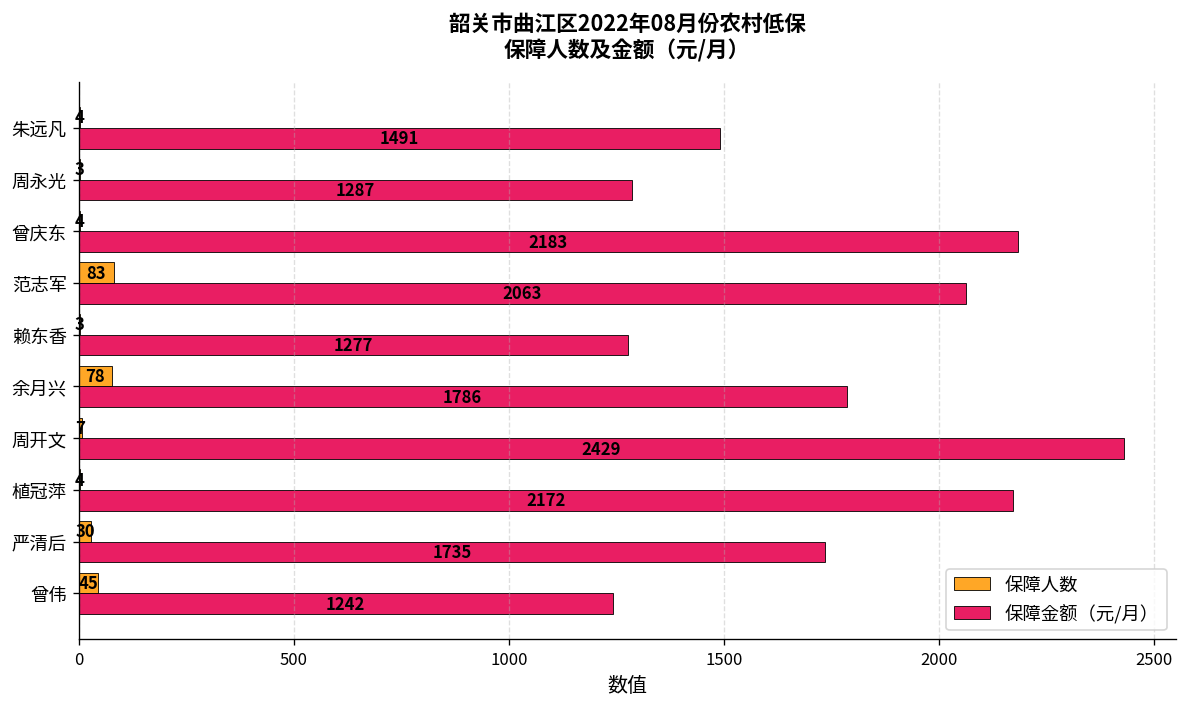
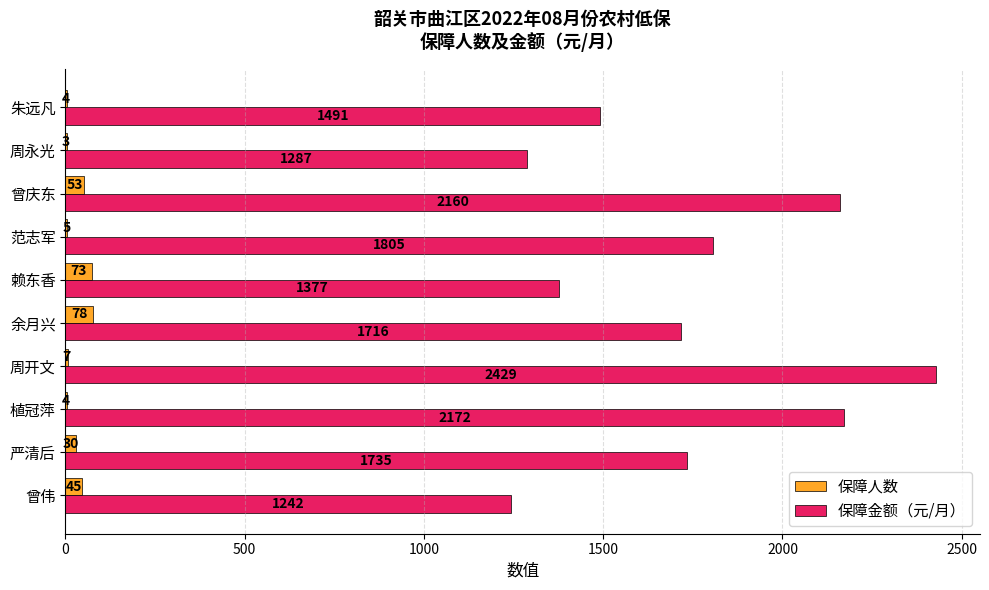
保障人数, 曾庆东: 4 -> 53
保障金额（元/月）, 曾庆东: 2183 -> 2160
保障人数, 范志军: 83 -> 5
保障金额（元/月）, 范志军: 2063 -> 1805
保障人数, 赖东香: 3 -> 73
保障金额（元/月）, 赖东香: 1277 -> 1377
保障金额（元/月）, 余月兴: 1786 -> 1716
